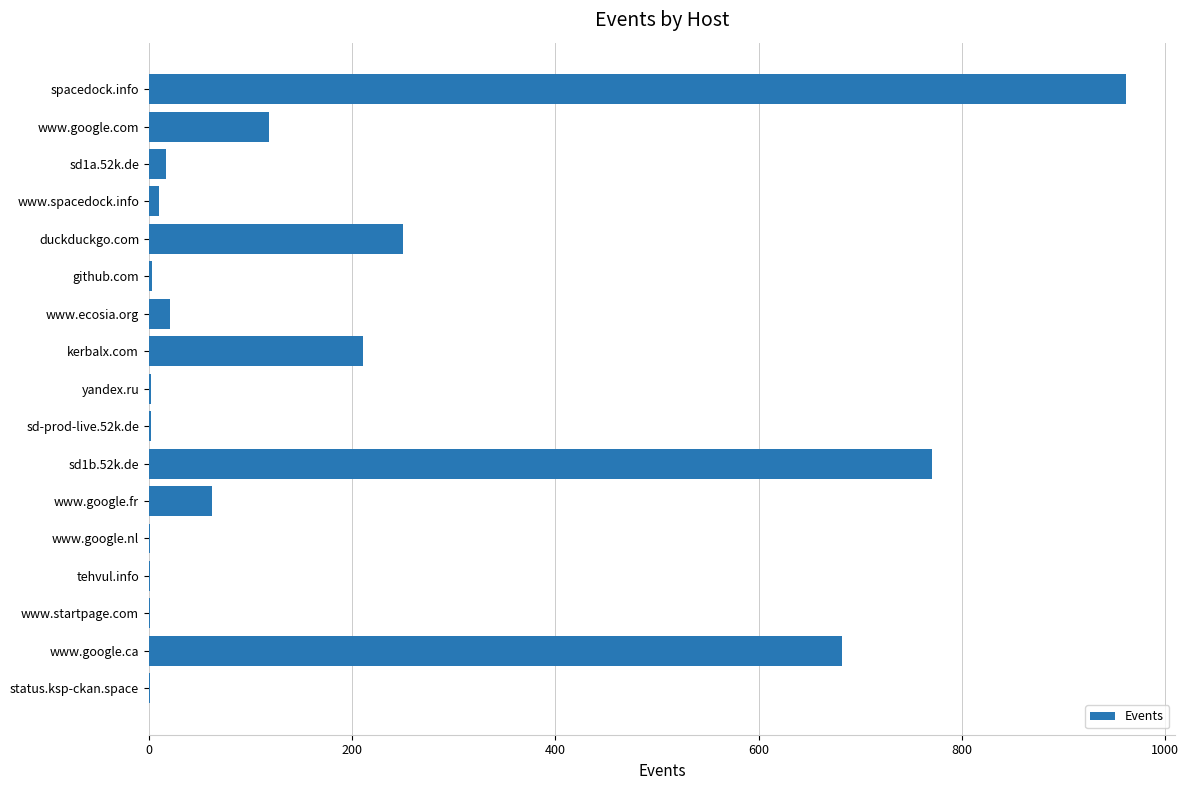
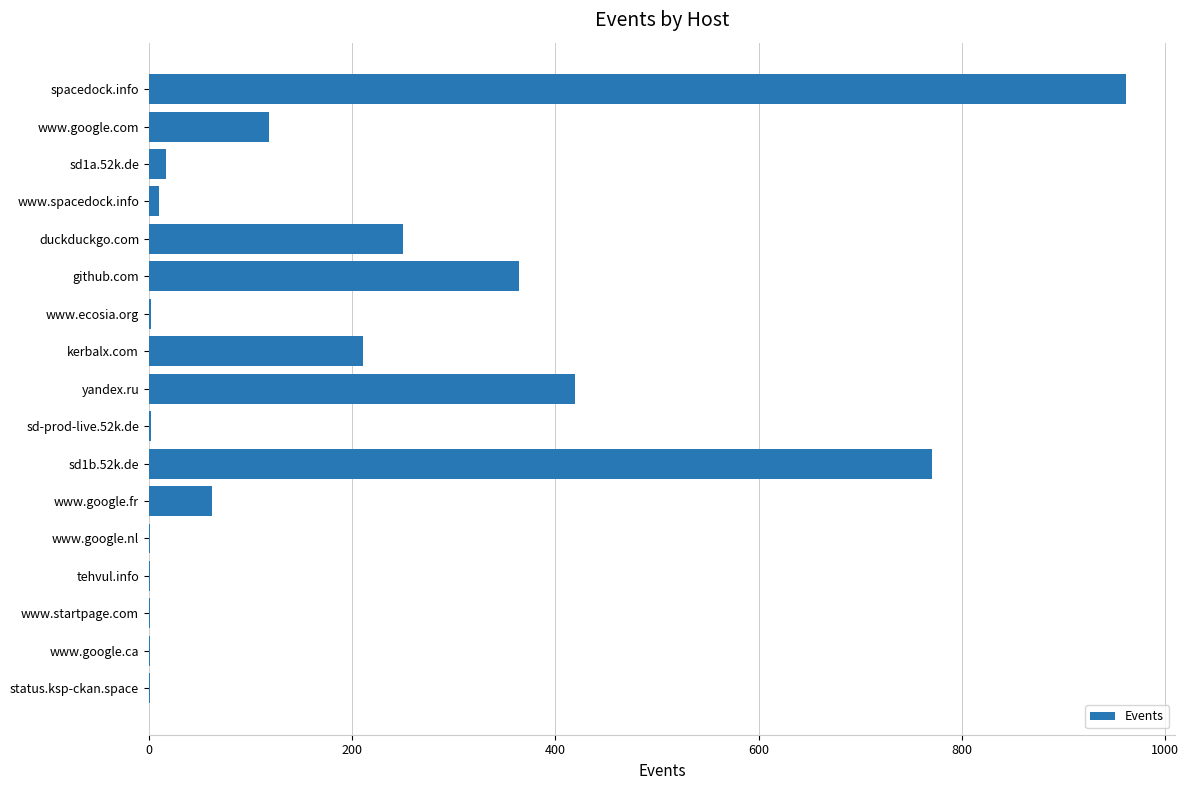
github.com: 3 -> 364
www.ecosia.org: 21 -> 2
yandex.ru: 2 -> 419
www.google.ca: 682 -> 1
